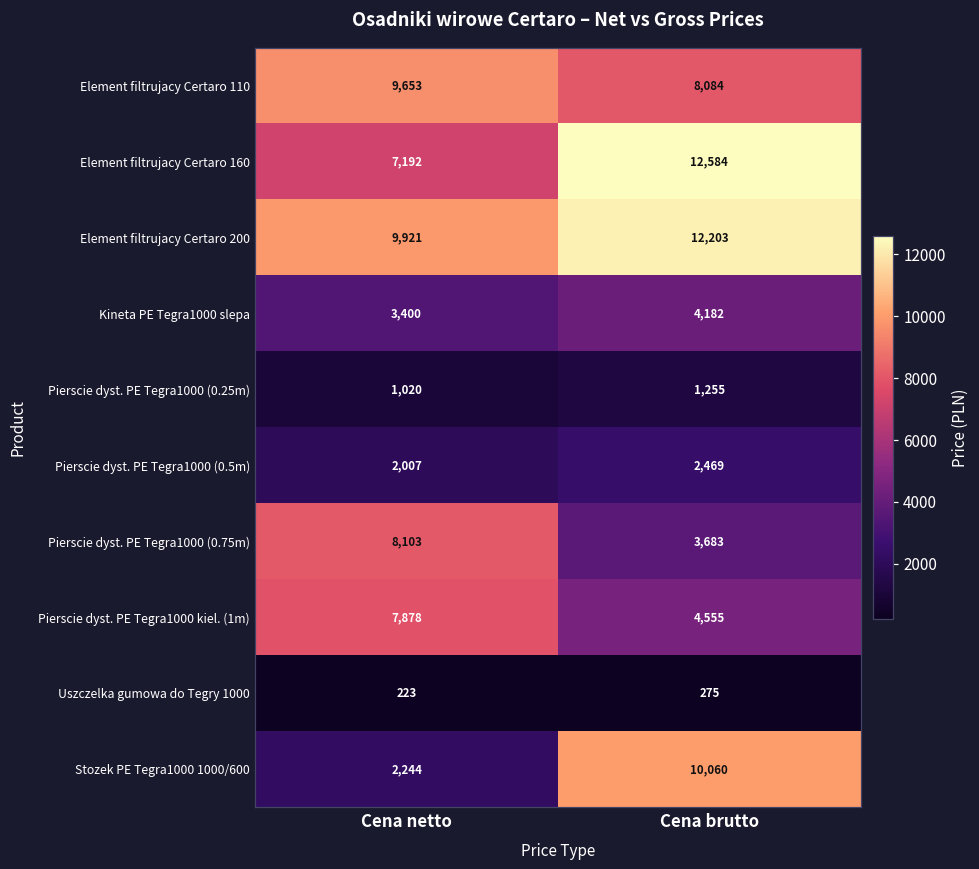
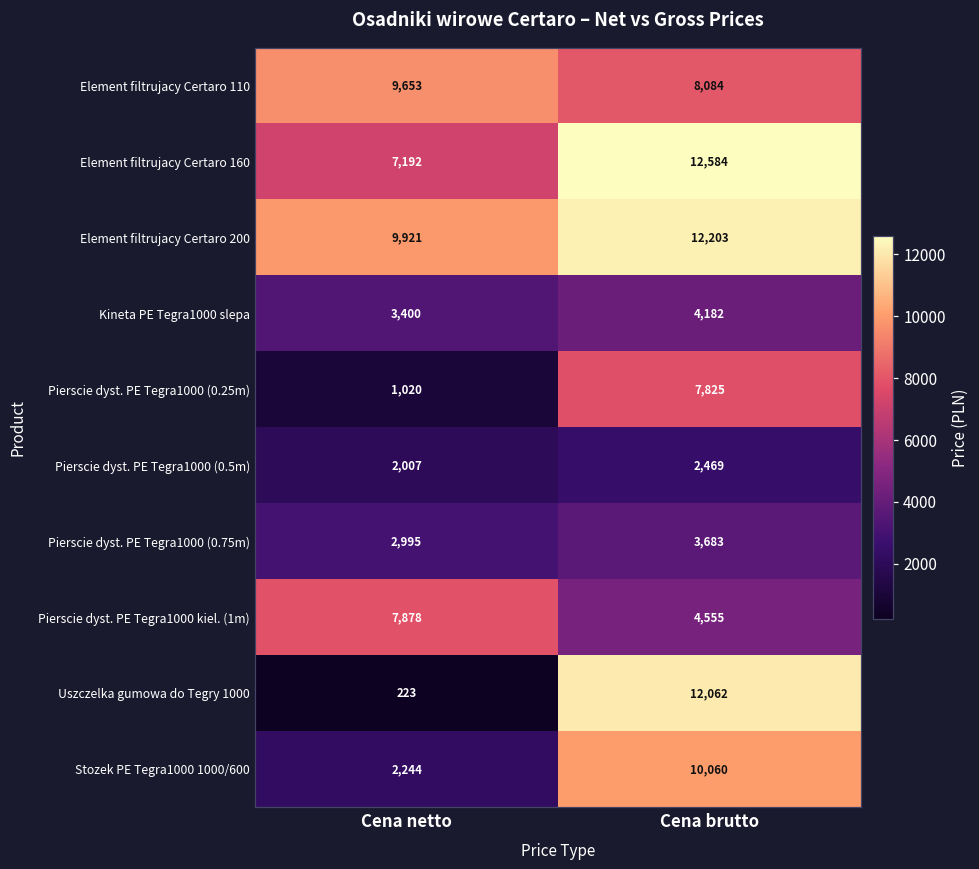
Pierscie dyst. PE Tegra1000 (0.25m), Cena brutto: 1,255 -> 7,825
Pierscie dyst. PE Tegra1000 (0.75m), Cena netto: 8,103 -> 2,995
Uszczelka gumowa do Tegry 1000, Cena brutto: 275 -> 12,062
